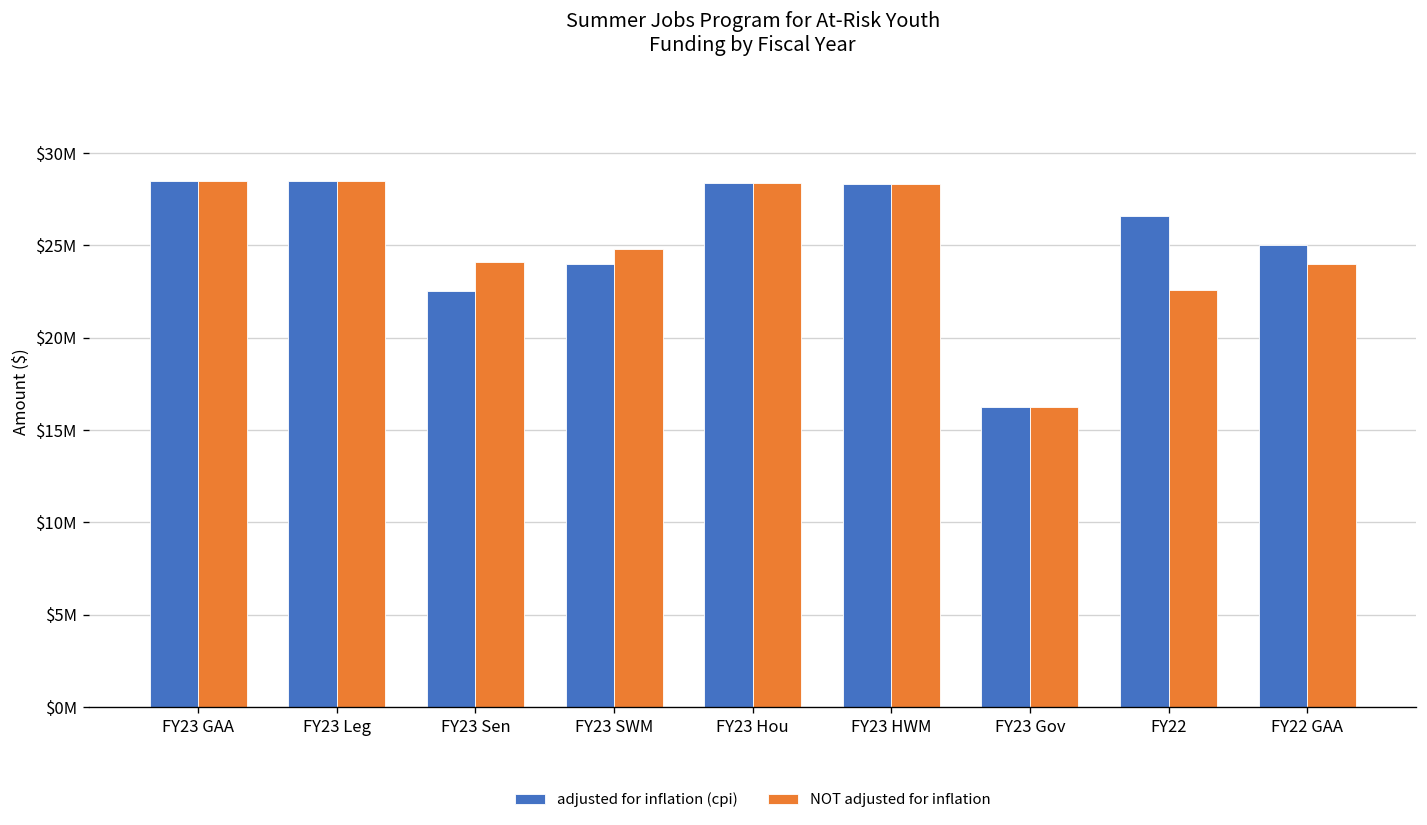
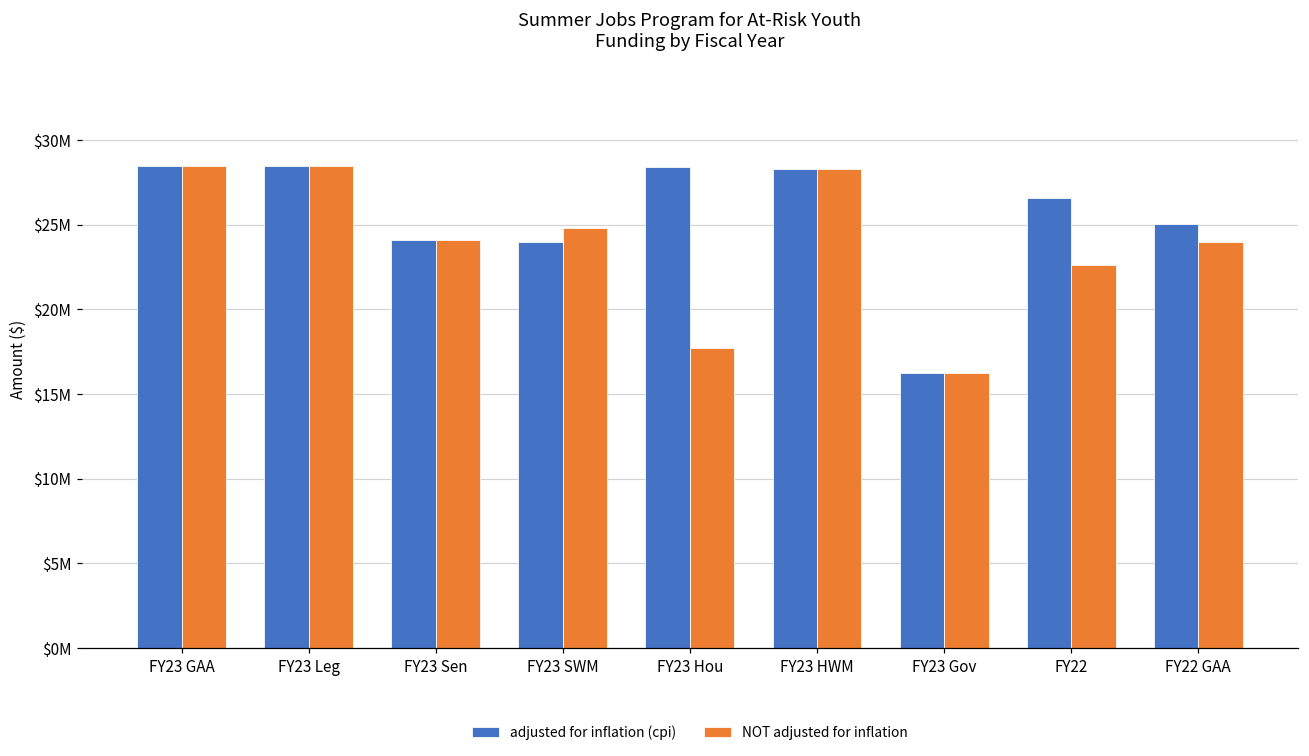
adjusted for inflation (cpi), FY23 Sen: $22500000 -> $24100000
NOT adjusted for inflation, FY23 Hou: $28400000 -> $17700000
